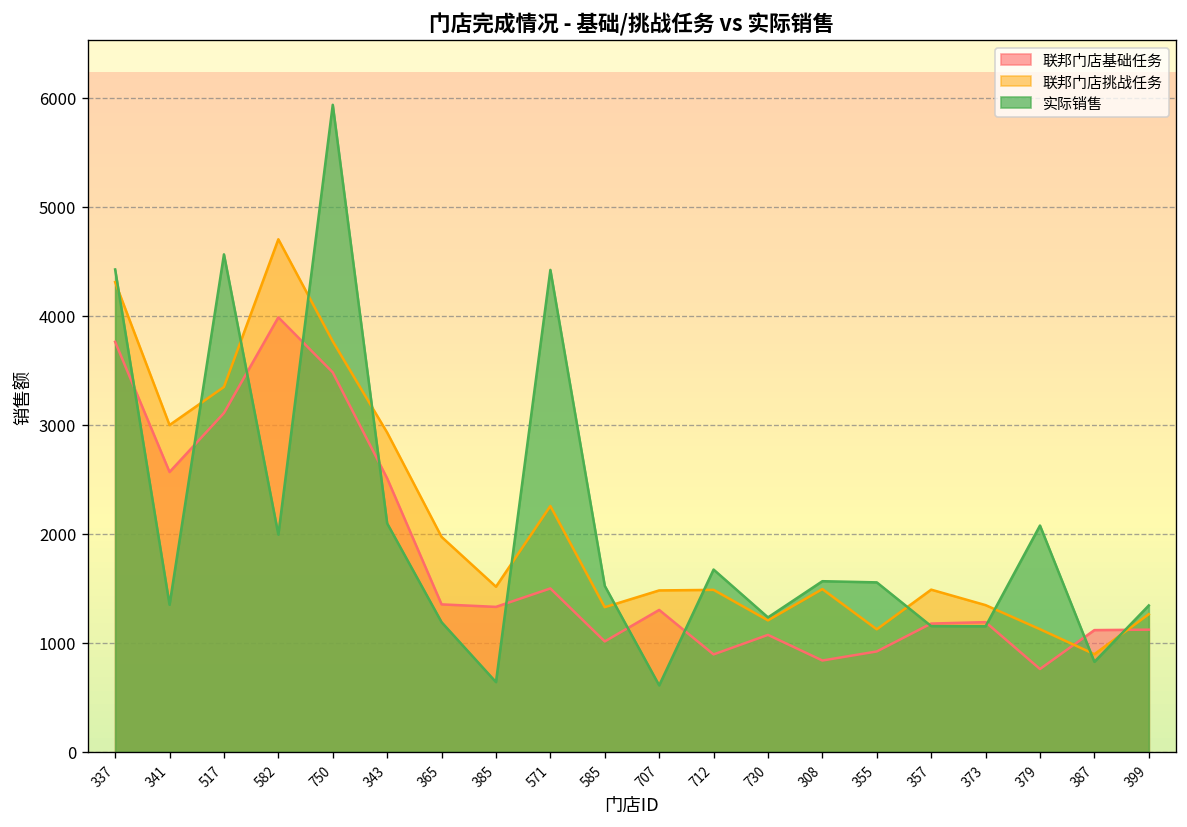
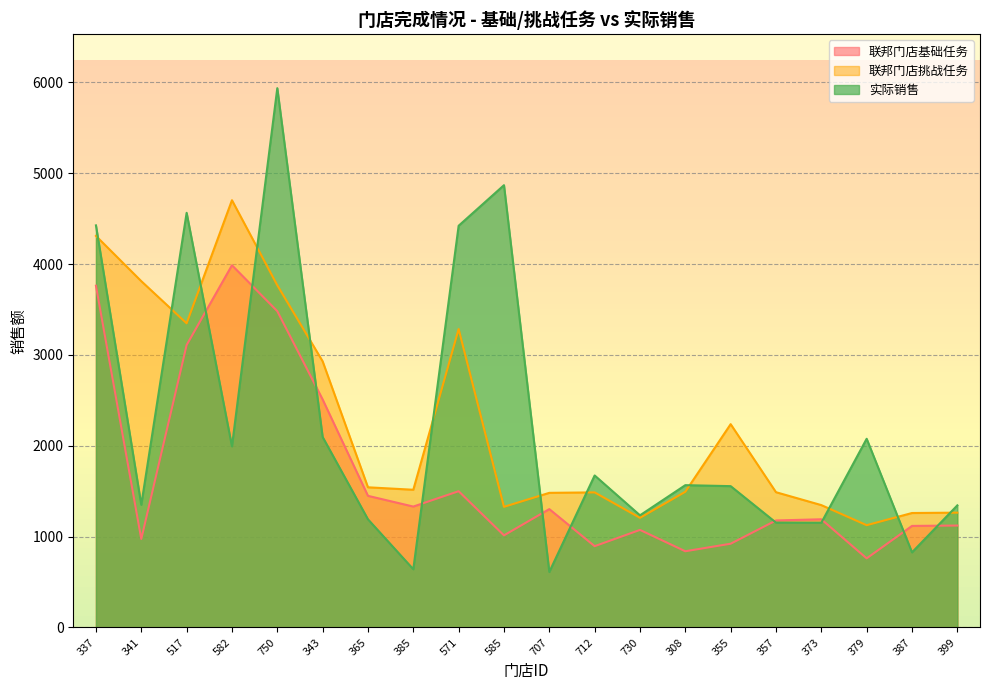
联邦门店基础任务, 341: 2600 -> 1000
联邦门店挑战任务, 341: 3000 -> 3800
联邦门店基础任务, 365: 1350 -> 1450
联邦门店挑战任务, 365: 2000 -> 1500
联邦门店挑战任务, 571: 2300 -> 3300
实际销售, 585: 1500 -> 4900
联邦门店挑战任务, 355: 1100 -> 2200
联邦门店挑战任务, 387: 900 -> 1300
